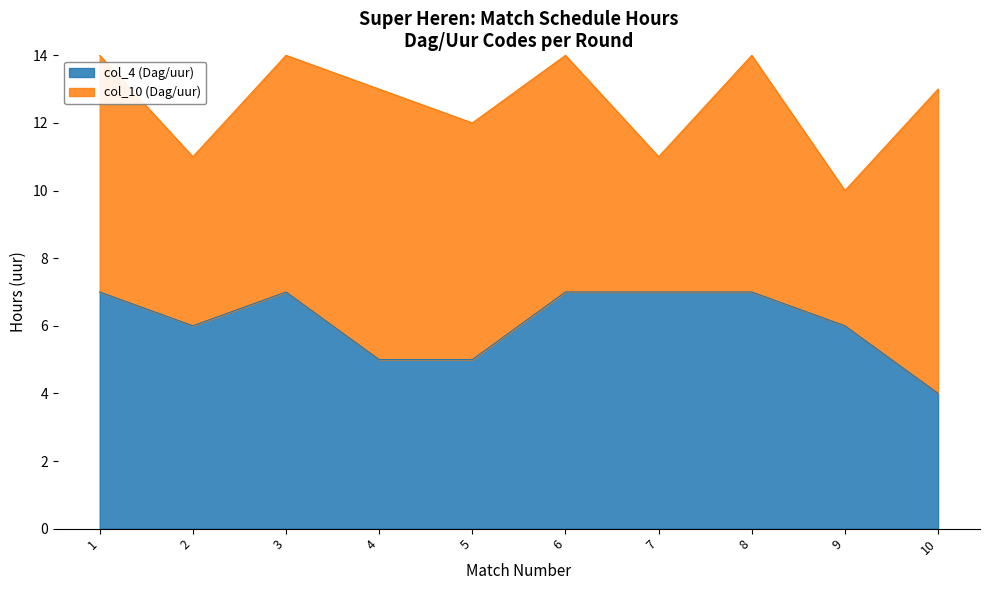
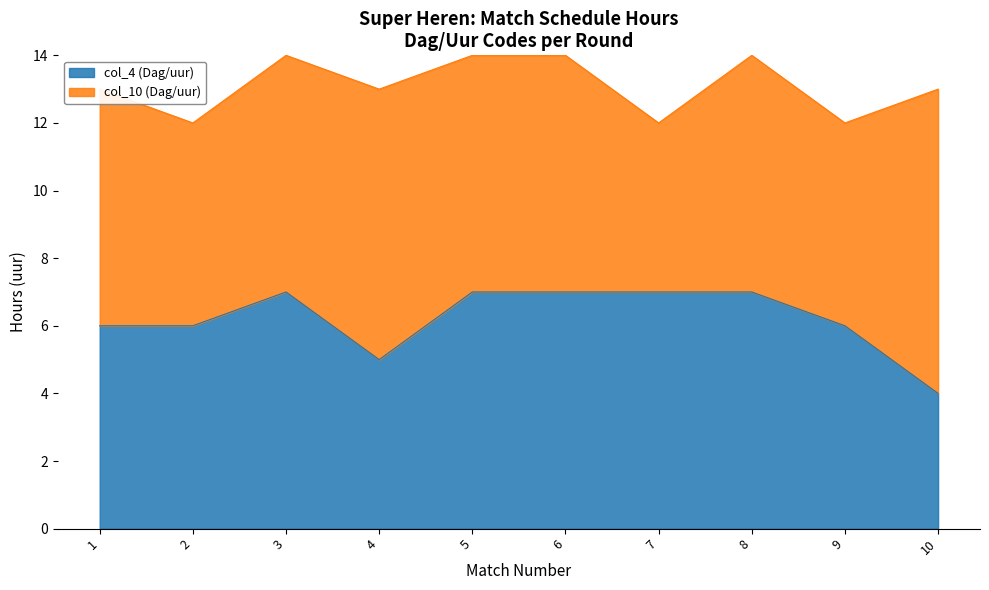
col_4 (Dag/uur), 1: 7 -> 6
col_10 (Dag/uur), 2: 5 -> 6
col_4 (Dag/uur), 5: 5 -> 7
col_10 (Dag/uur), 7: 4 -> 5
col_10 (Dag/uur), 9: 4 -> 6
